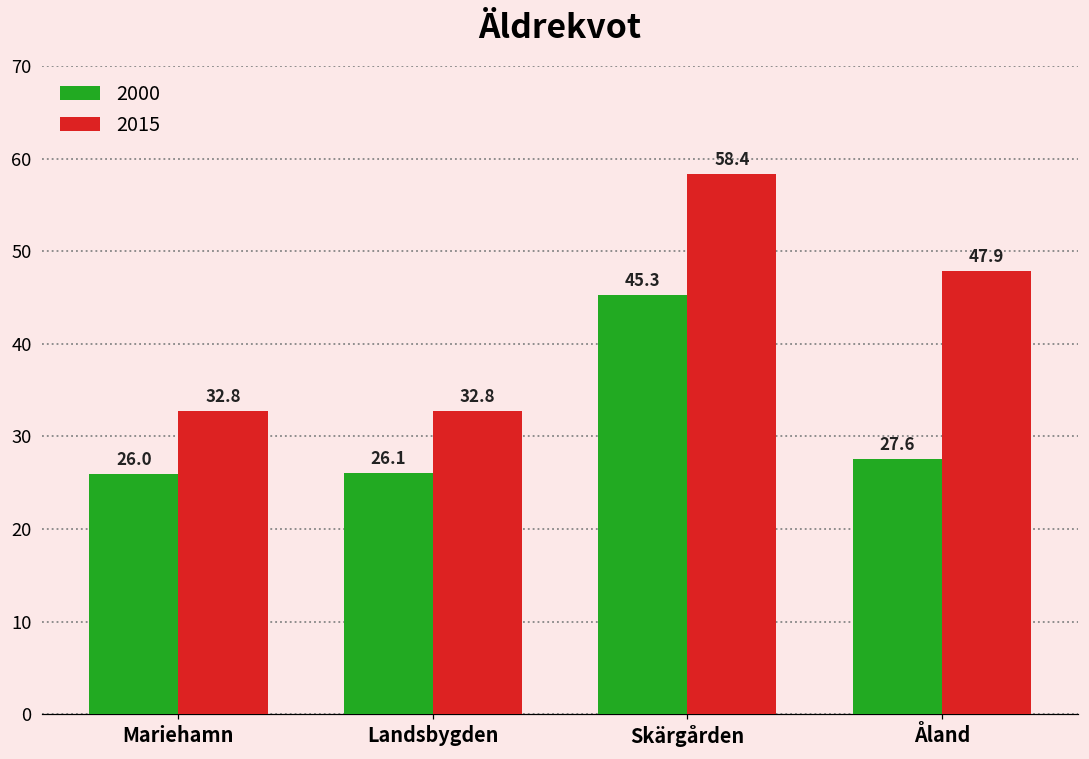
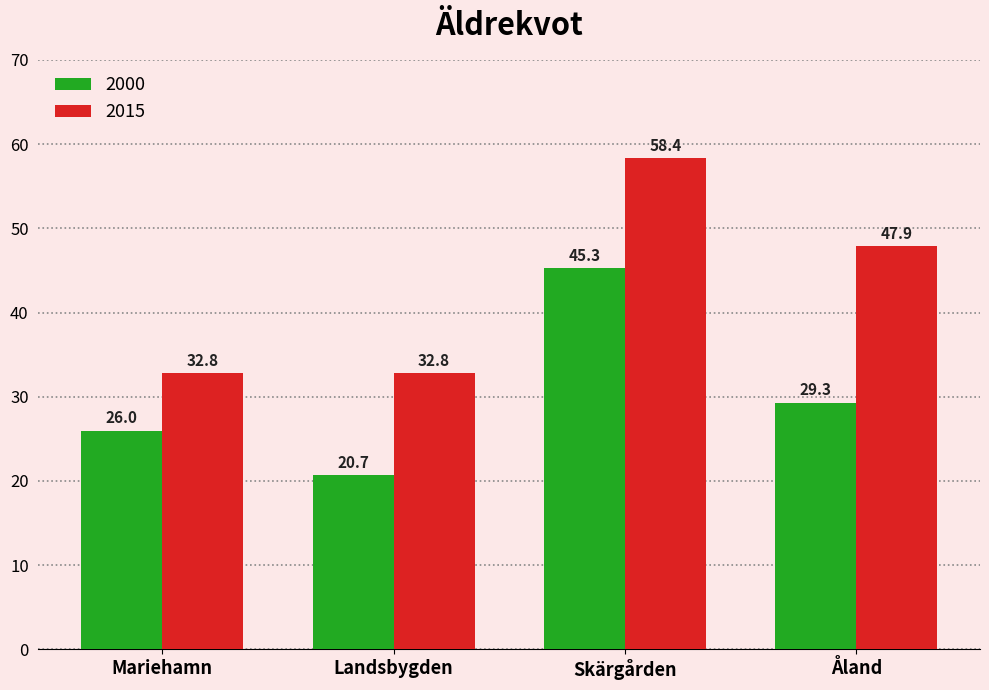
2000, Landsbygden: 26.1 -> 20.7
2000, Åland: 27.6 -> 29.3
